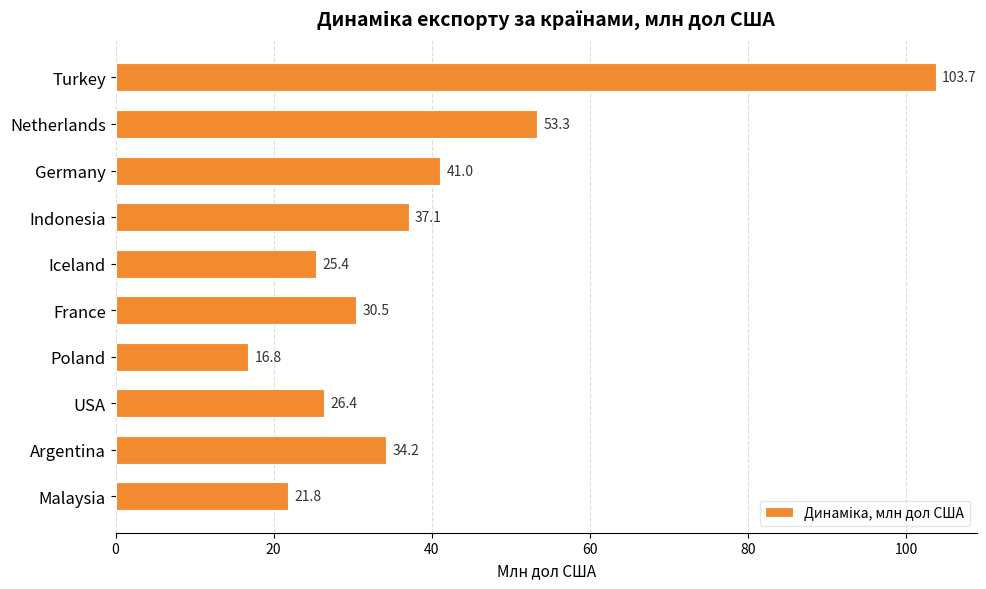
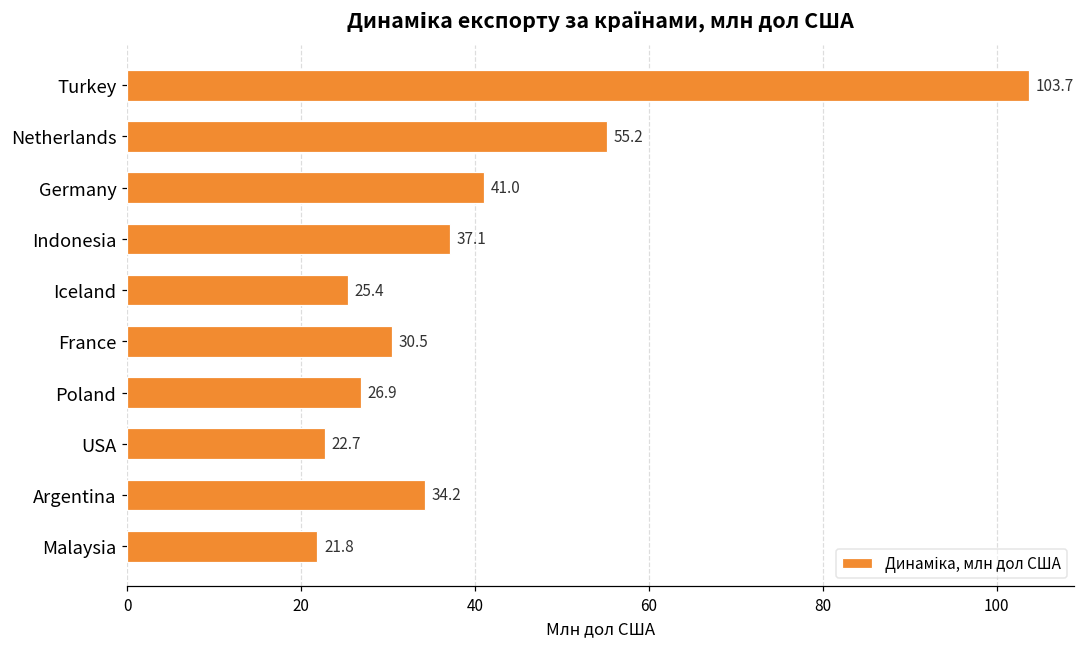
Netherlands: 53.3 -> 55.2
Poland: 16.8 -> 26.9
USA: 26.4 -> 22.7
